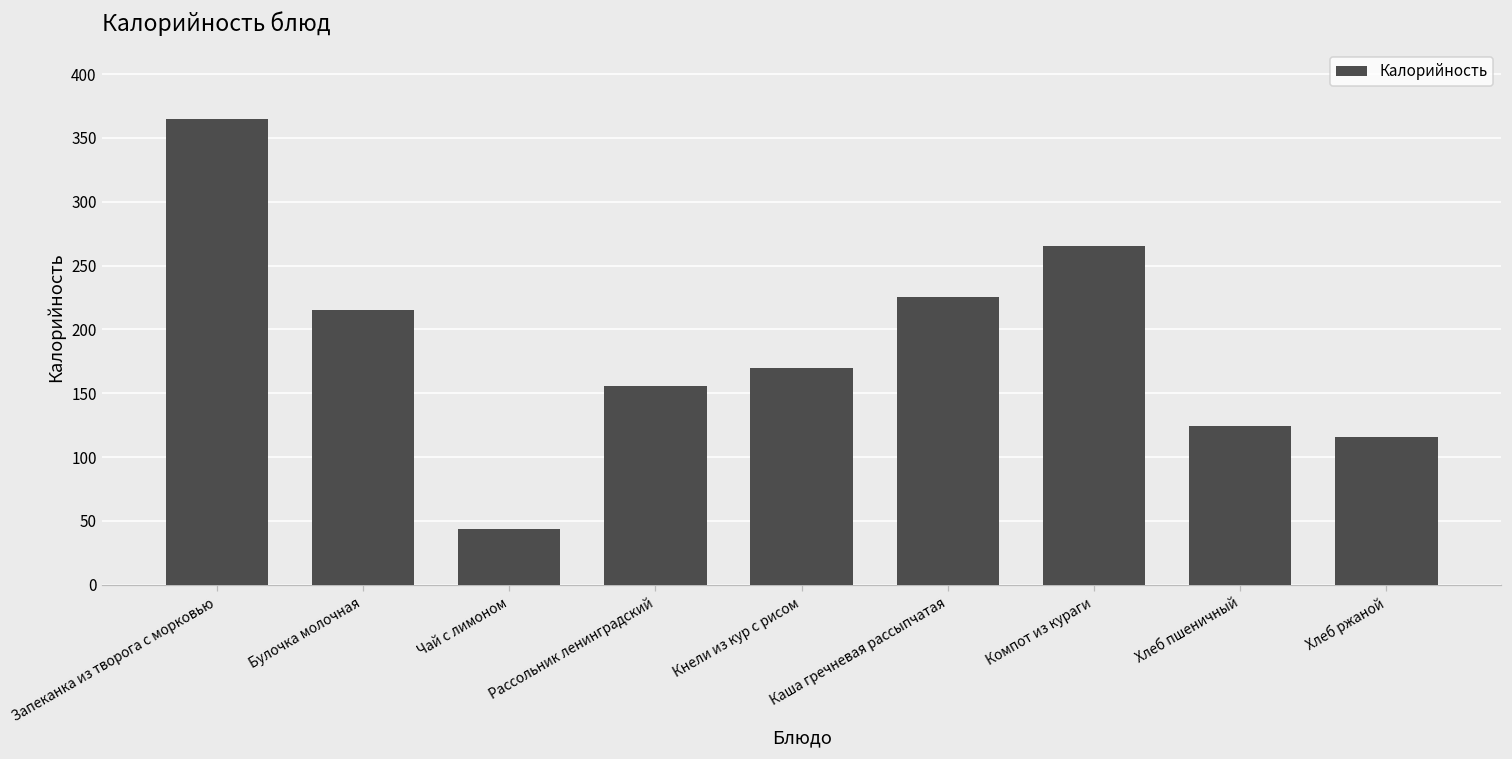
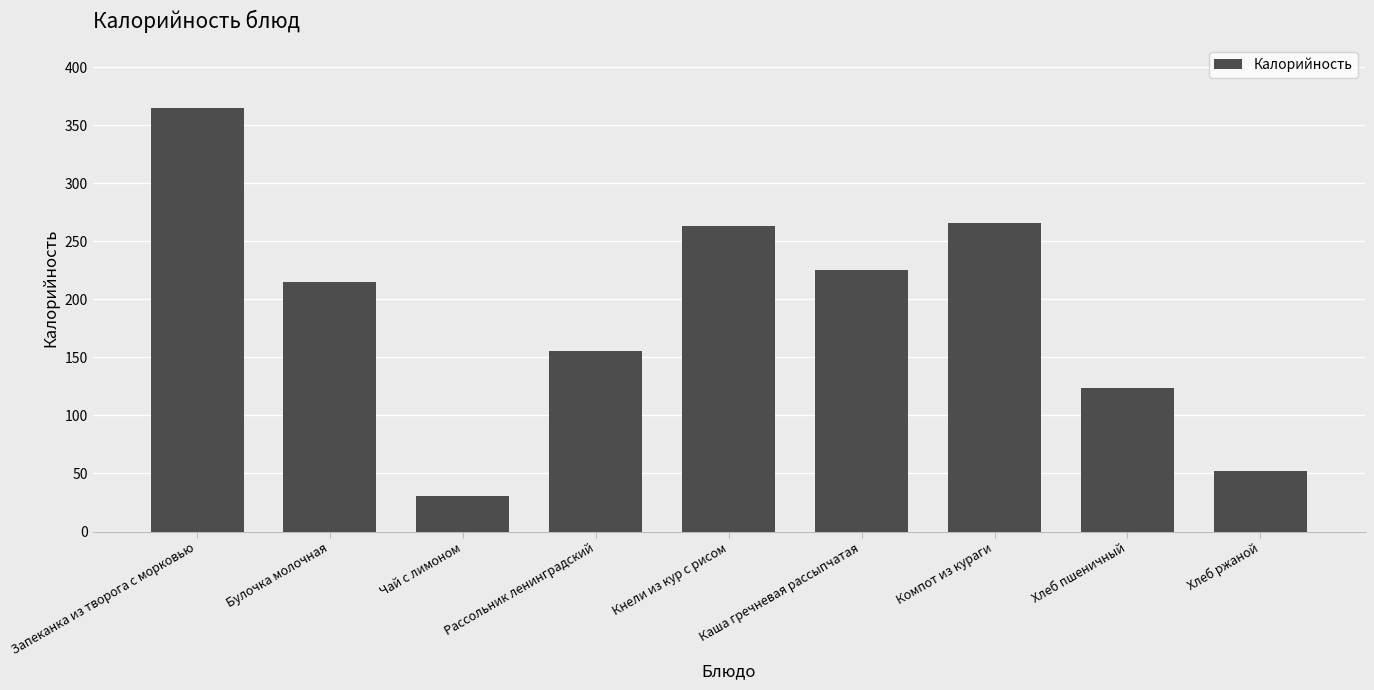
Чай с лимоном: 43 -> 31
Кнели из кур с рисом: 170 -> 263
Хлеб ржаной: 116 -> 52
